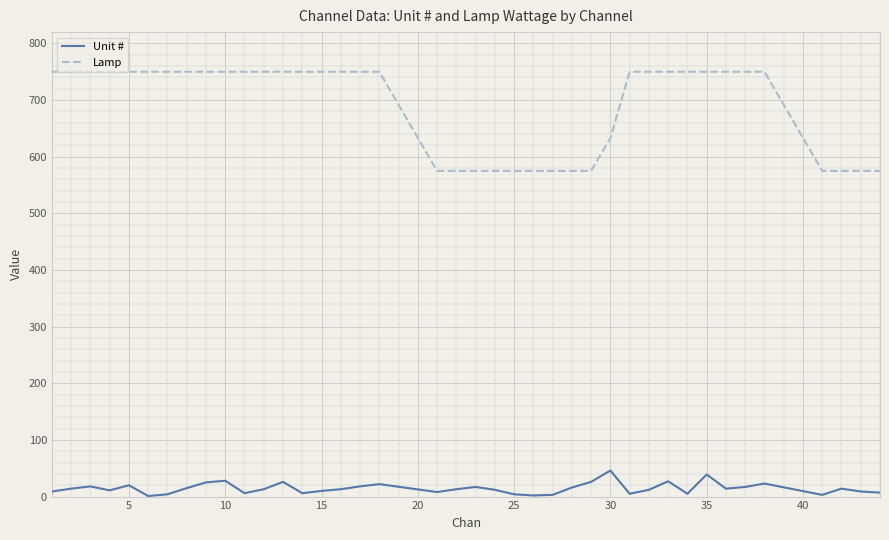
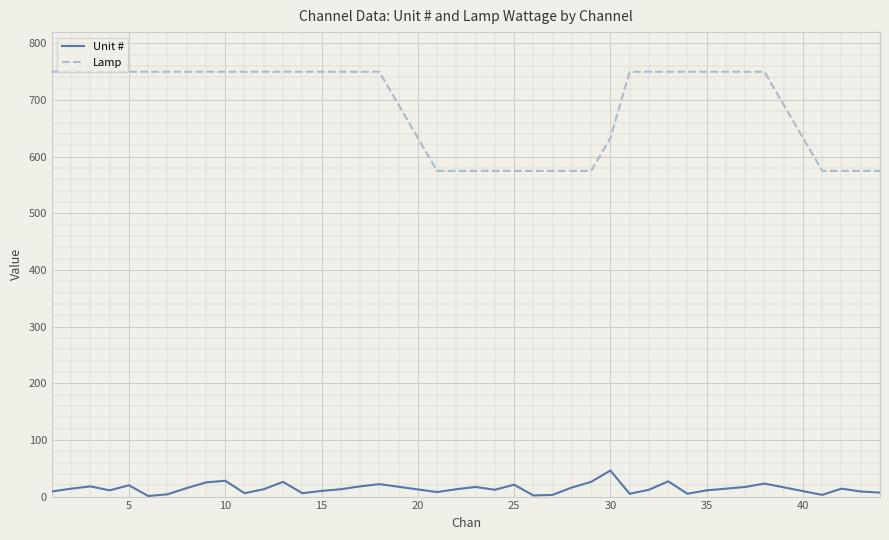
Unit #, 25: 0 -> 20
Unit #, 35: 40 -> 10
